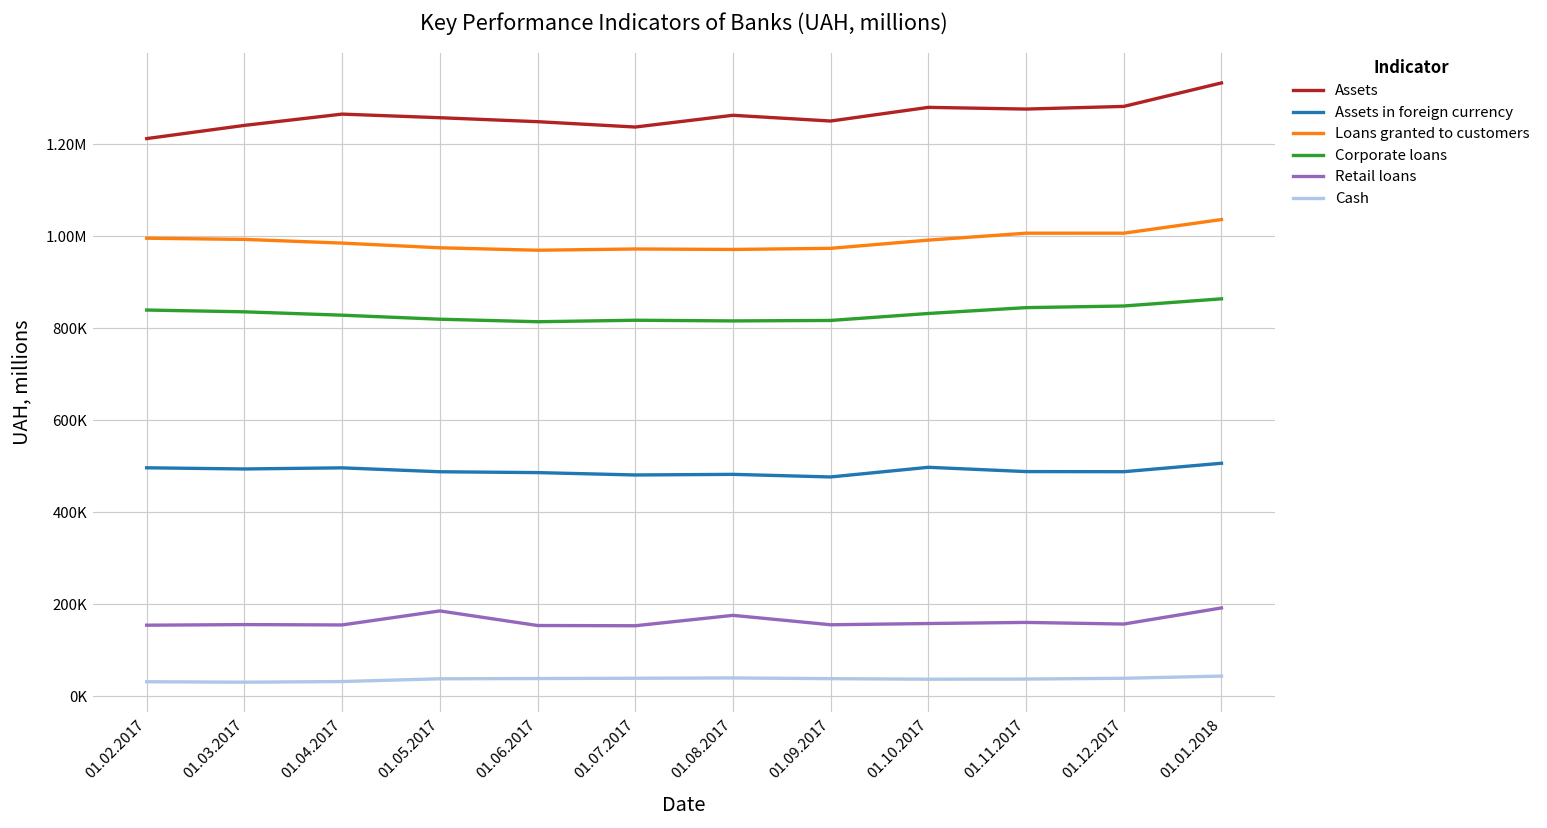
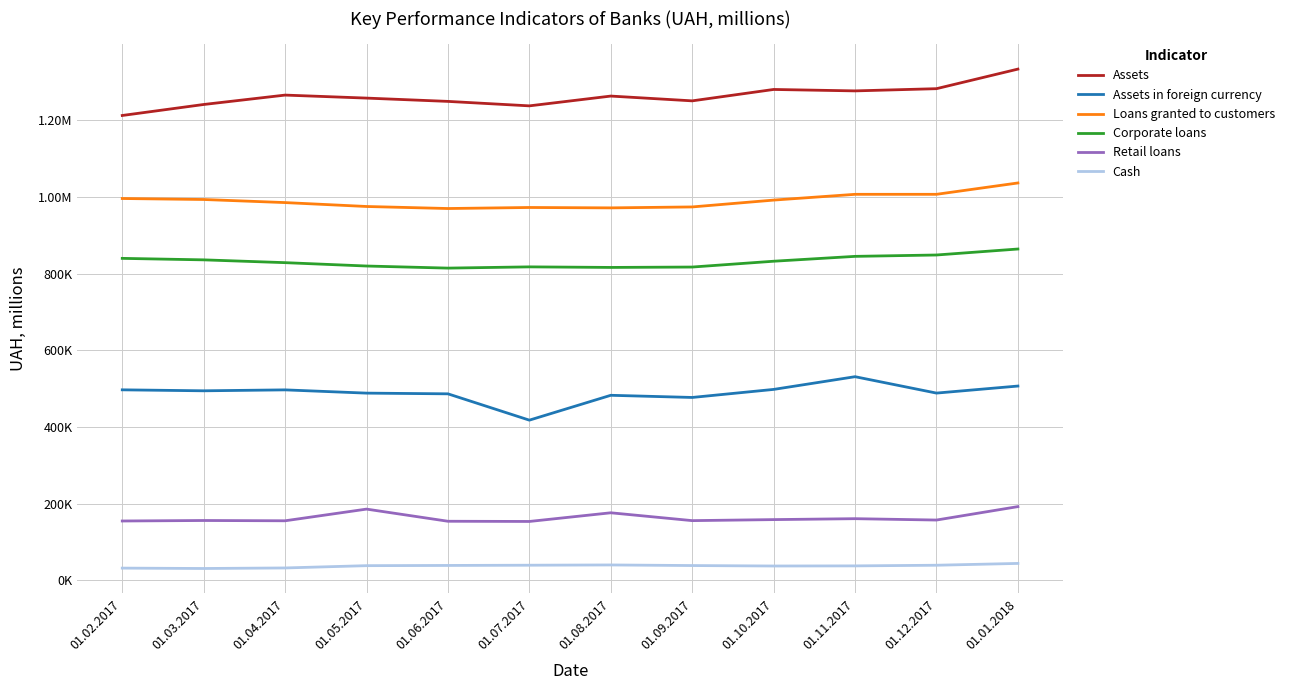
Assets in foreign currency, 01.07.2017: 480000 -> 420000
Assets in foreign currency, 01.11.2017: 490000 -> 530000
